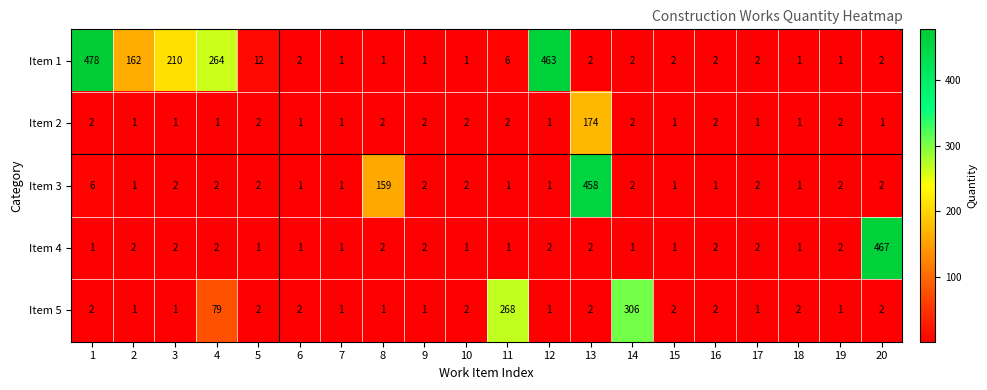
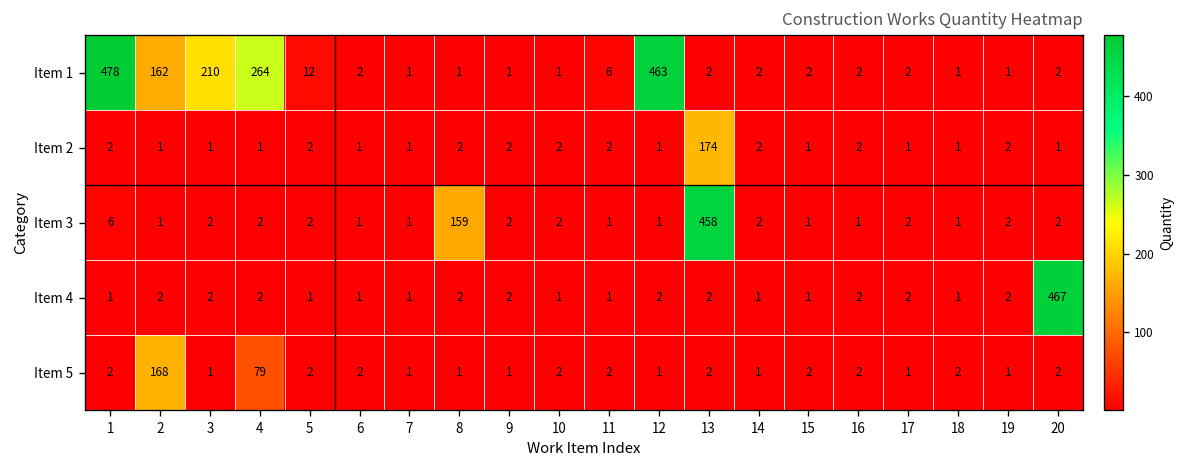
Item 5, 2: 1 -> 168
Item 5, 11: 268 -> 2
Item 5, 14: 306 -> 1
